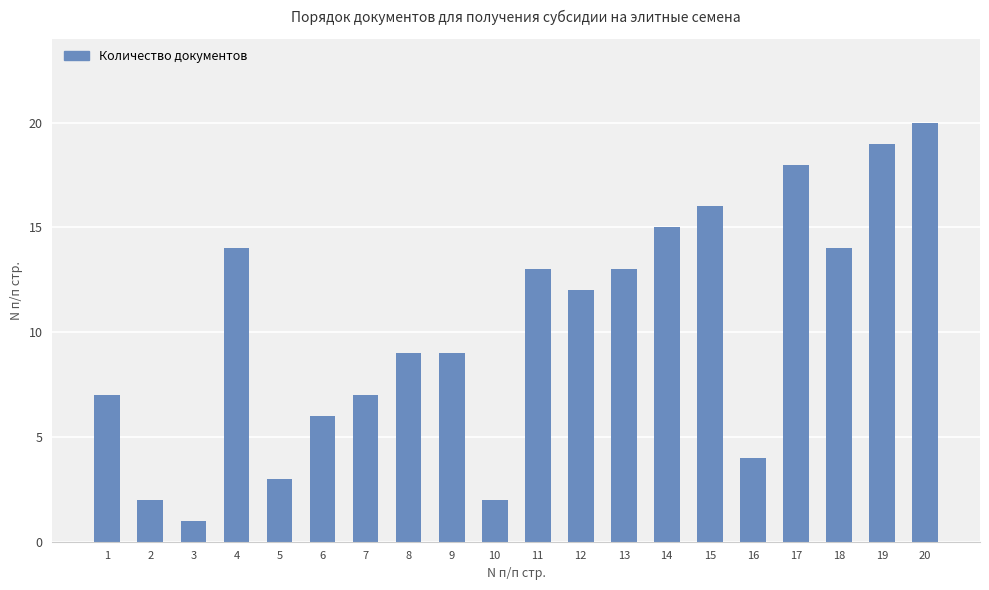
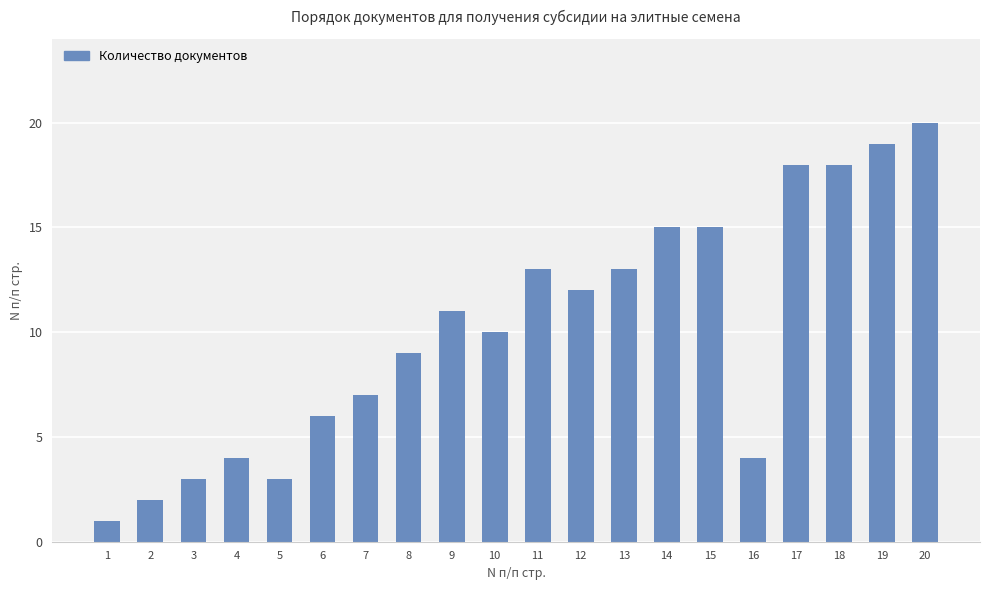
1: 7 -> 1
3: 1 -> 3
4: 14 -> 4
9: 9 -> 11
10: 2 -> 10
15: 16 -> 15
18: 14 -> 18
